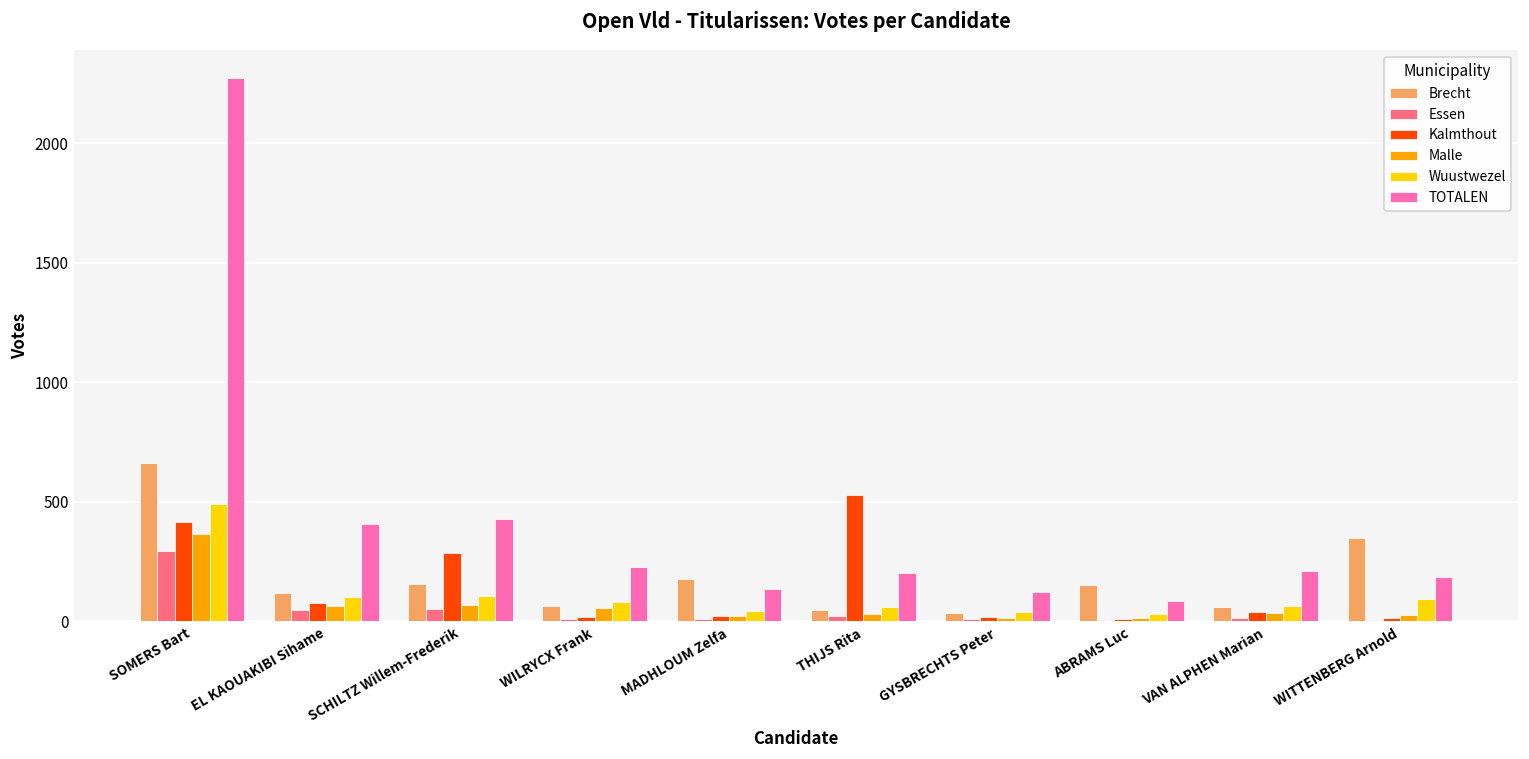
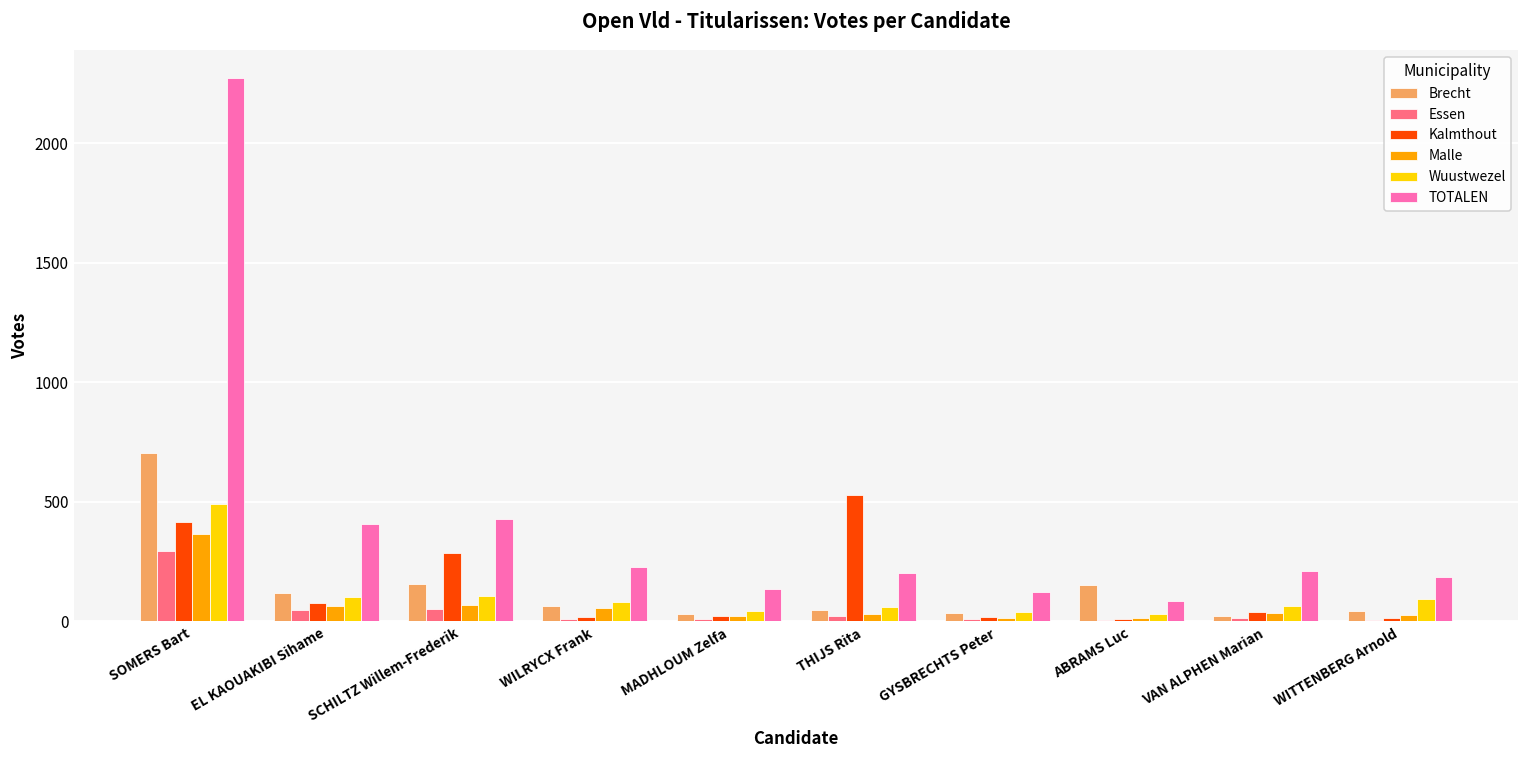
Brecht, SOMERS Bart: 660 -> 700
Brecht, MADHLOUM Zelfa: 180 -> 30
Brecht, VAN ALPHEN Marian: 60 -> 20
Brecht, WITTENBERG Arnold: 350 -> 40
